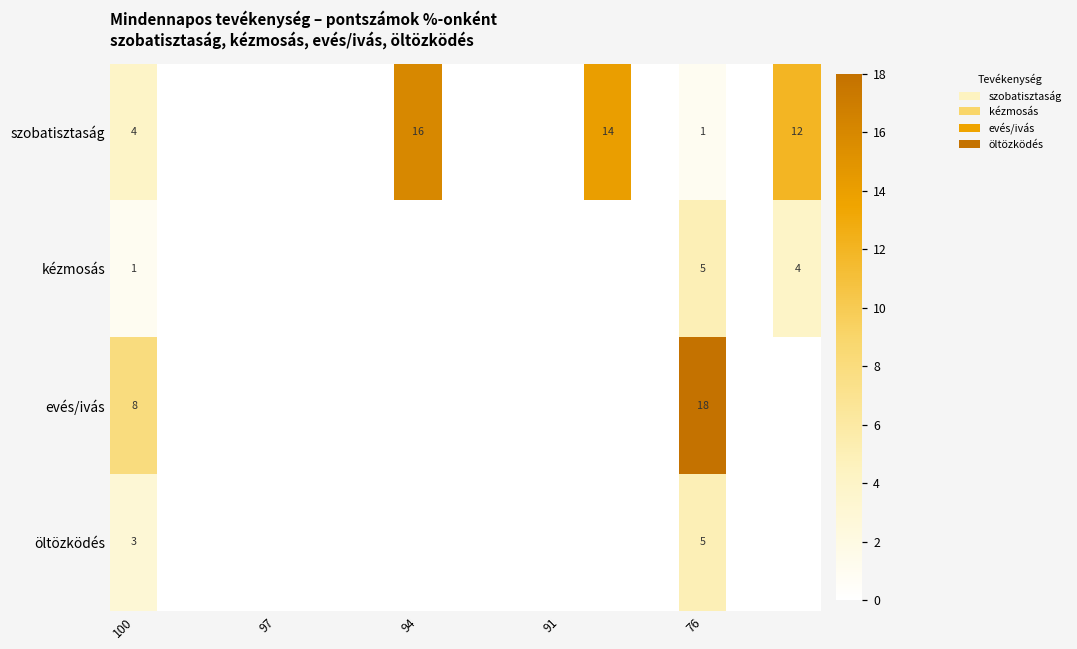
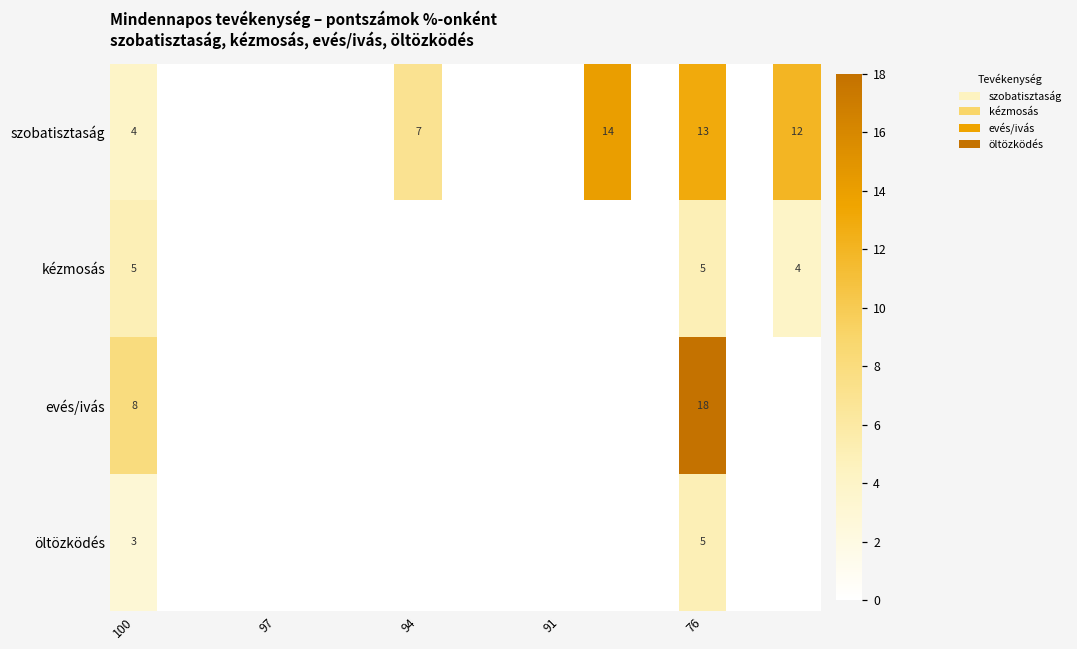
szobatisztaság, 94: 16 -> 7
szobatisztaság, 76: 1 -> 13
kézmosás, 100: 1 -> 5
